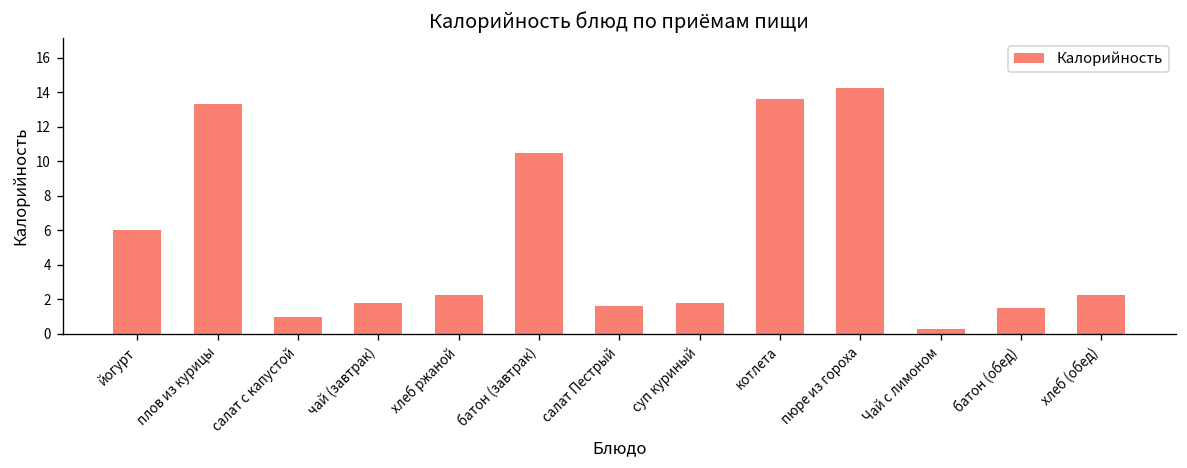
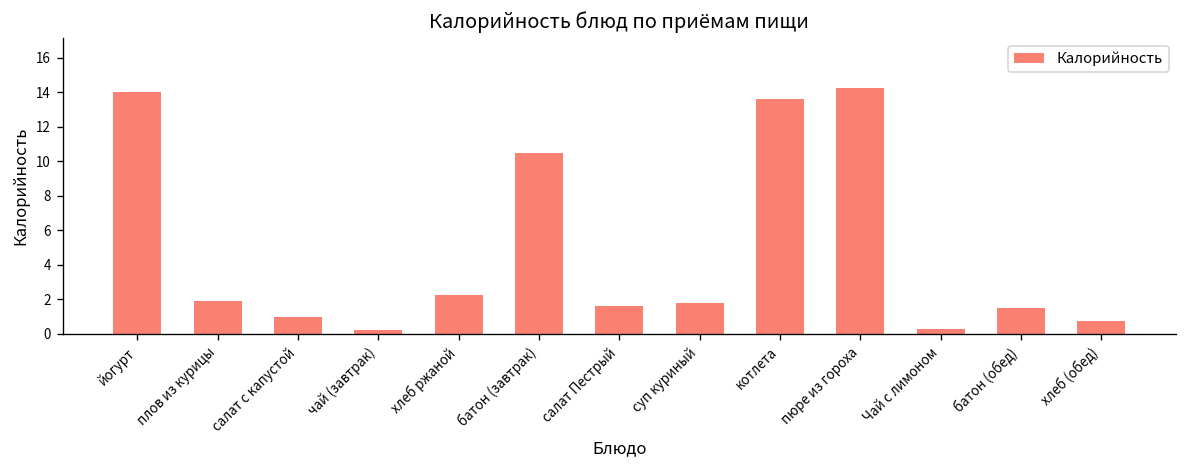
йогурт: 6 -> 14
плов из курицы: 13.4 -> 1.9
чай (завтрак): 1.8 -> 0.2
хлеб (обед): 2.3 -> 0.7
